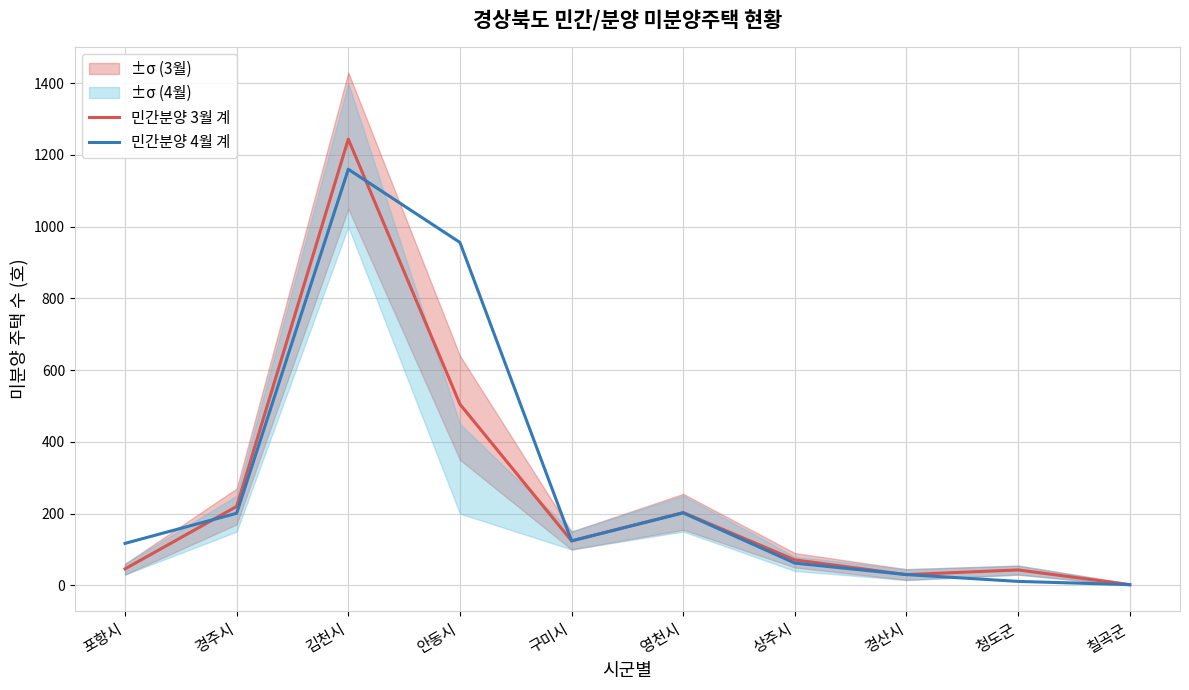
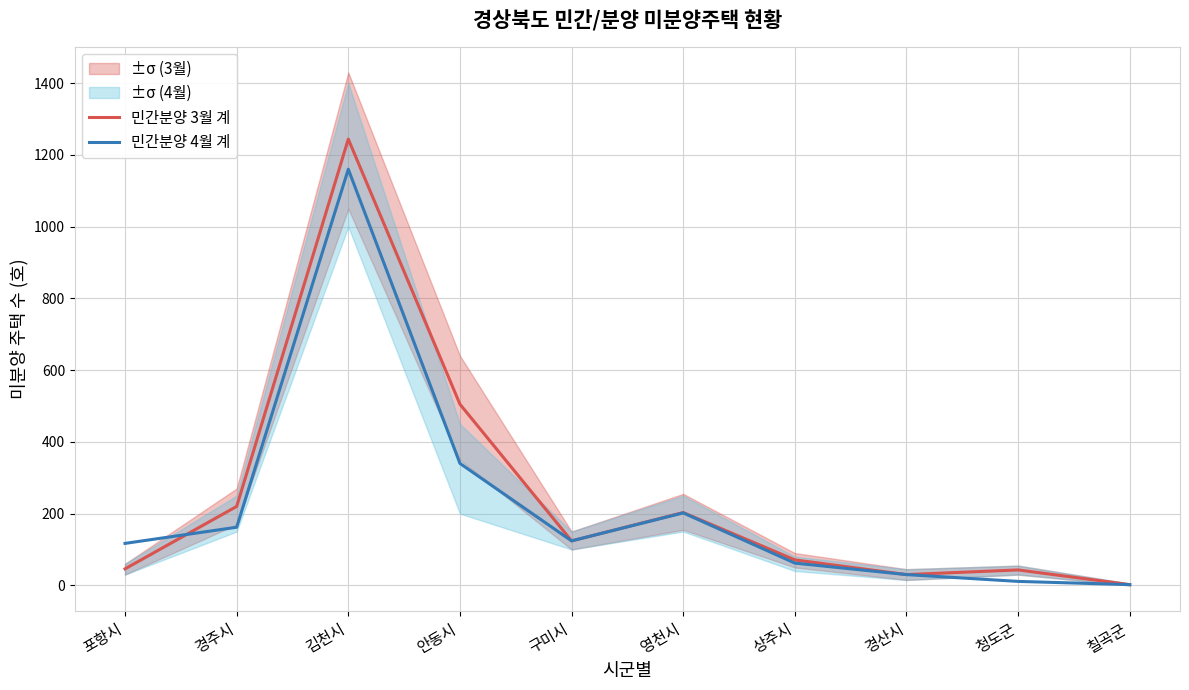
민간분양 4월 계, 경주시: 200 -> 160
민간분양 4월 계, 안동시: 960 -> 340
